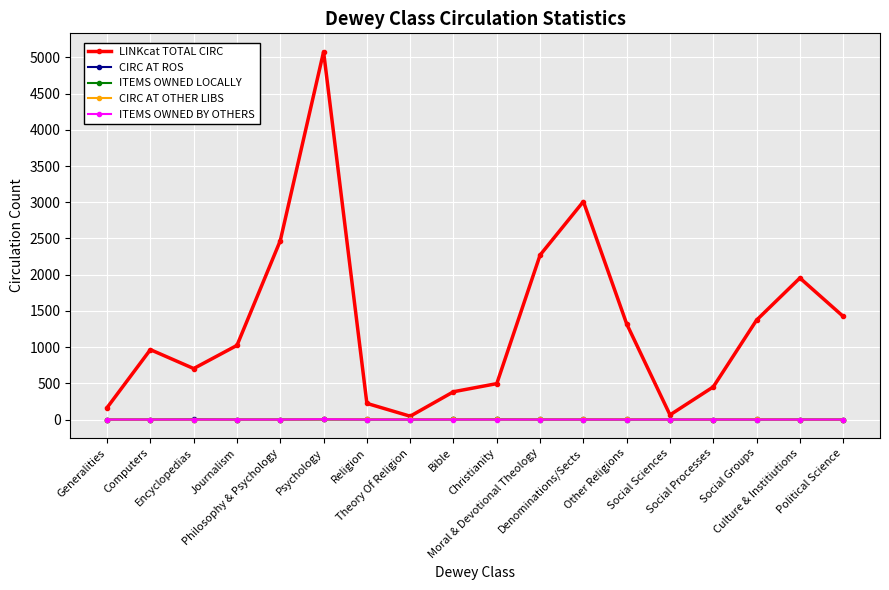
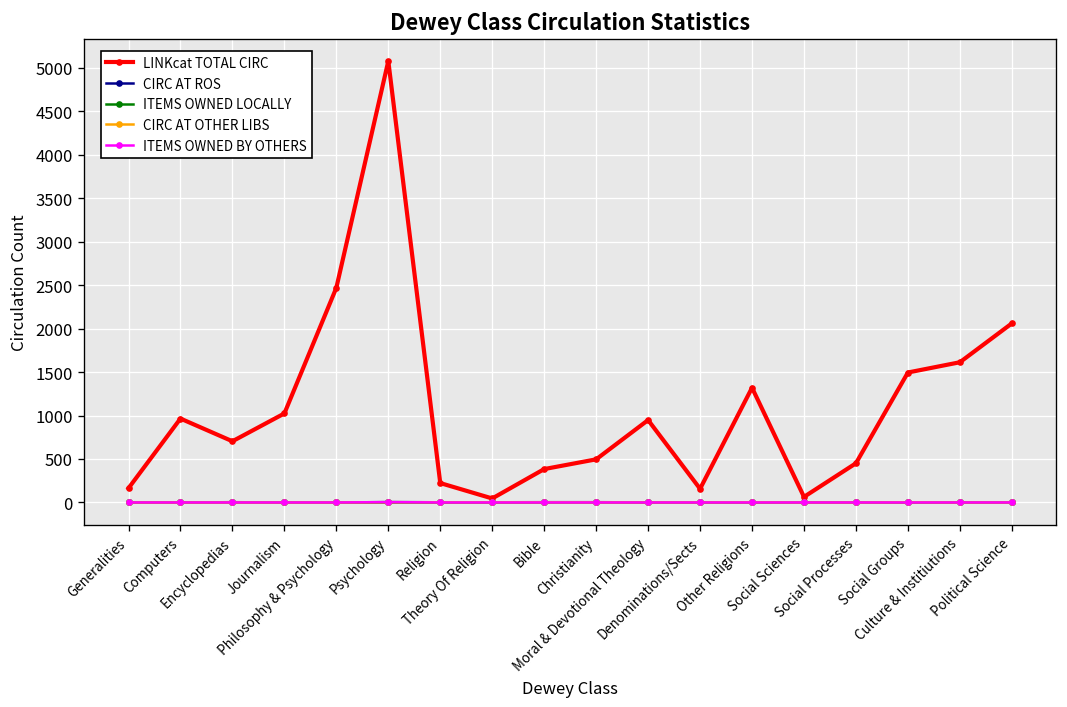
LINKcat TOTAL CIRC, Moral & Devotional Theology: 2300 -> 900
LINKcat TOTAL CIRC, Denominations/Sects: 3000 -> 200
LINKcat TOTAL CIRC, Social Groups: 1400 -> 1500
LINKcat TOTAL CIRC, Culture & Institiutions: 2000 -> 1600
LINKcat TOTAL CIRC, Political Science: 1400 -> 2100
